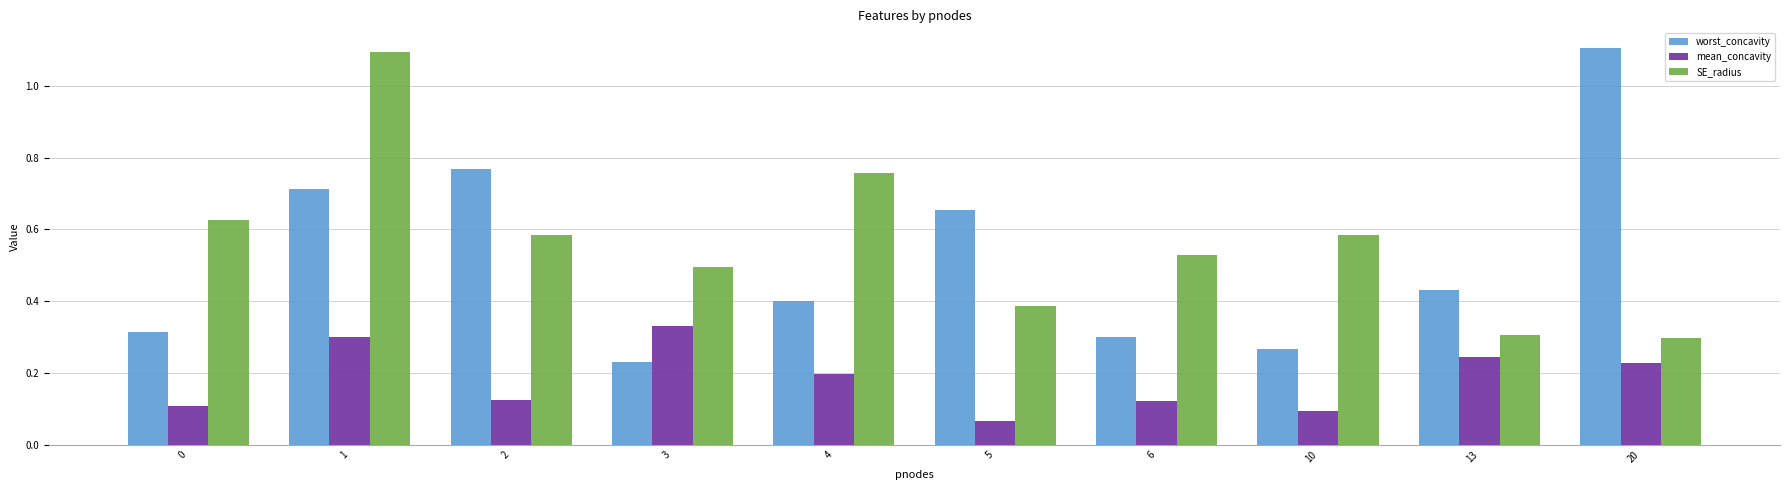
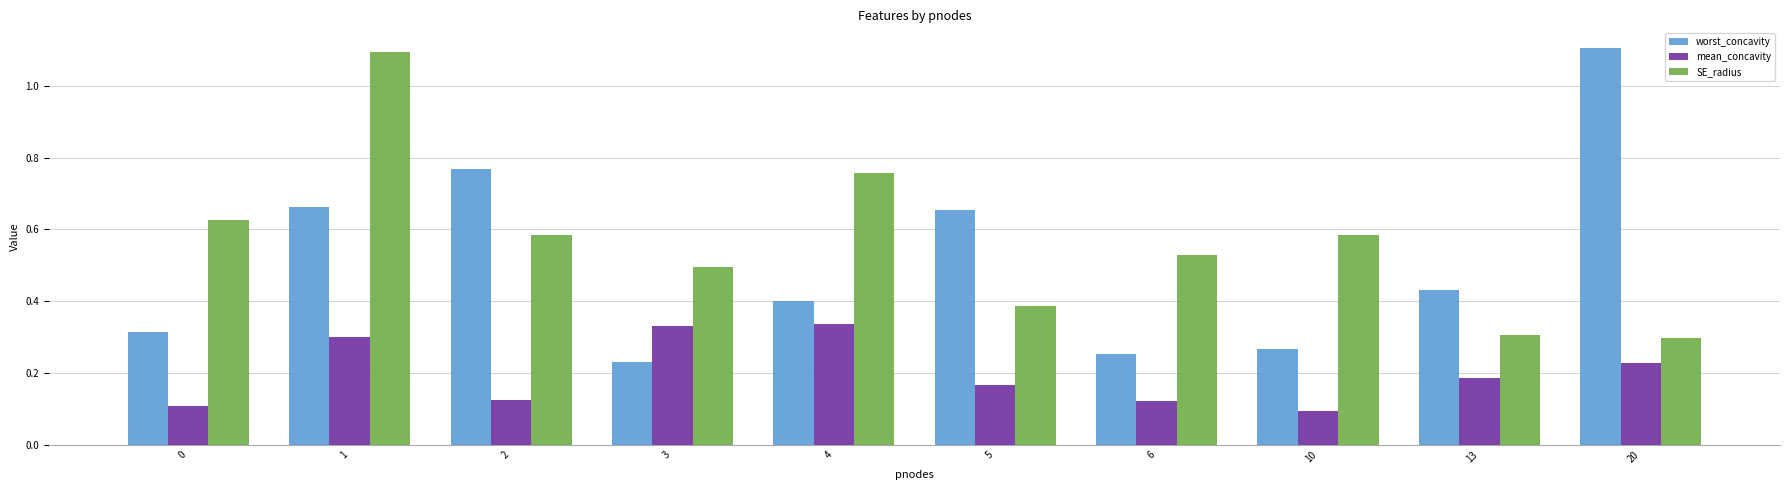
worst_concavity, 1: 0.71 -> 0.66
mean_concavity, 4: 0.20 -> 0.34
mean_concavity, 5: 0.07 -> 0.17
worst_concavity, 6: 0.30 -> 0.25
mean_concavity, 13: 0.24 -> 0.19
